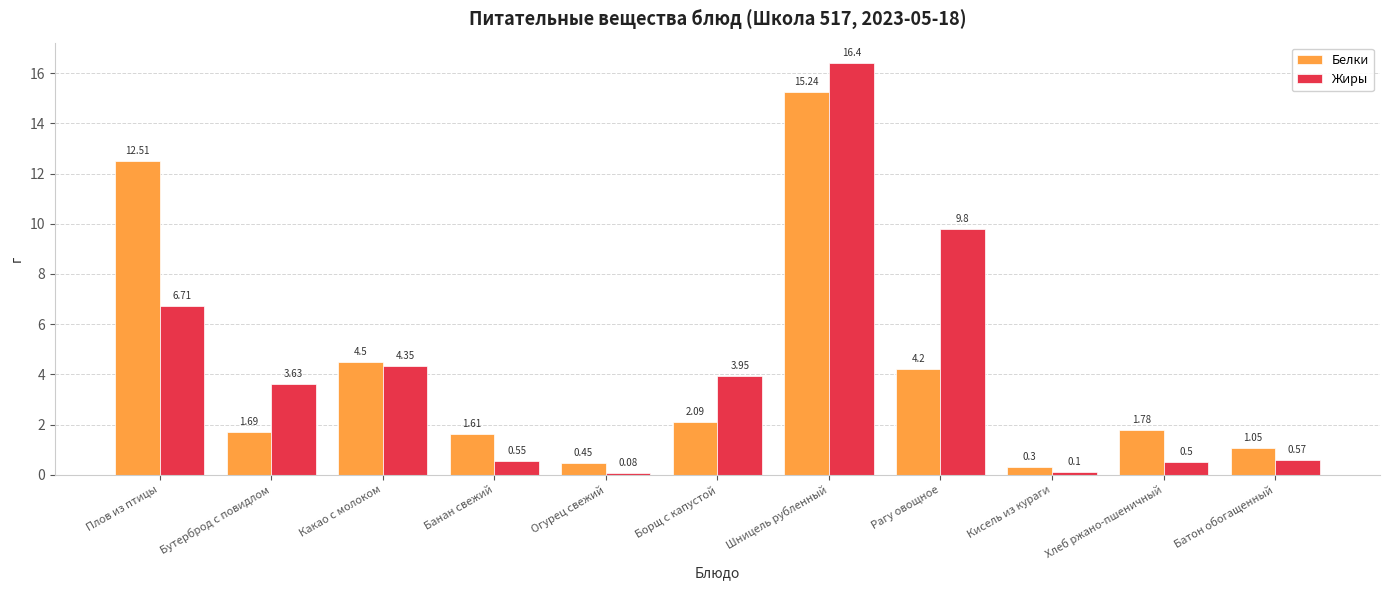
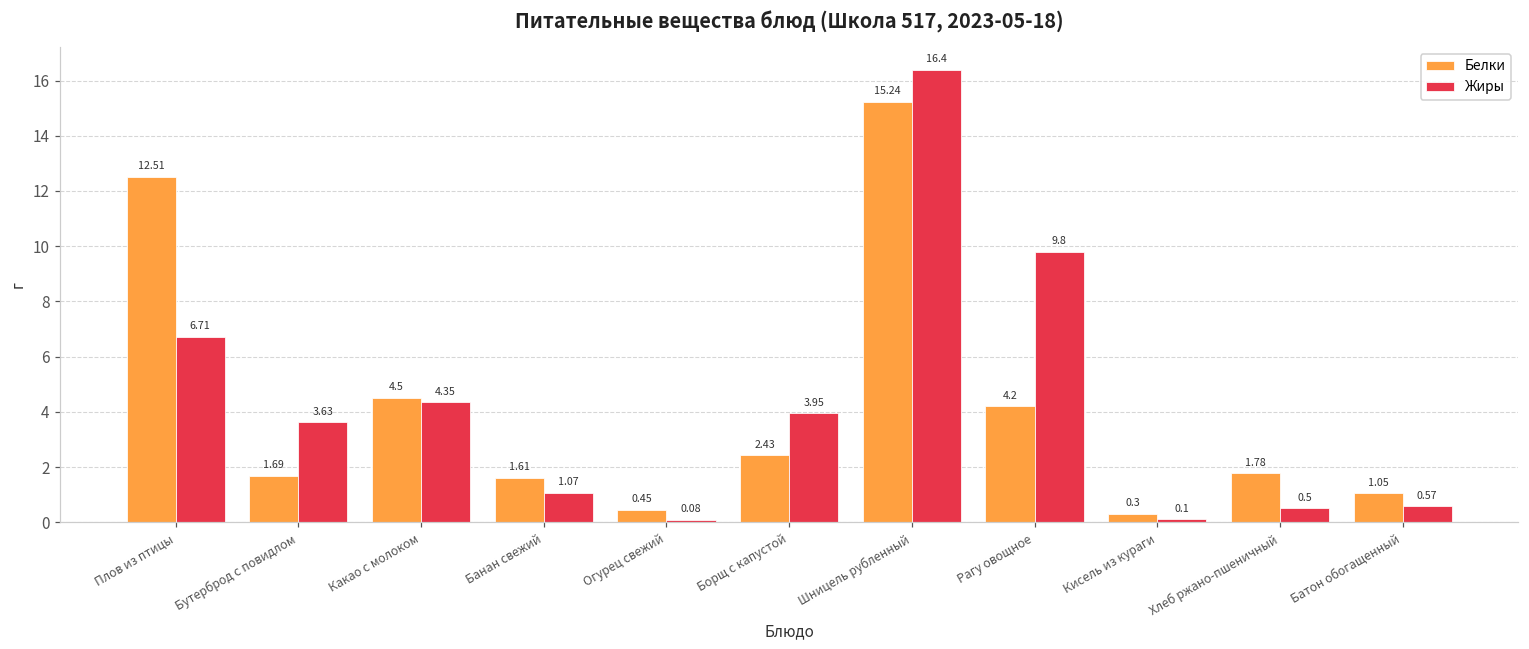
Жиры, Банан свежий: 0.55 -> 1.07
Белки, Борщ с капустой: 2.09 -> 2.43
